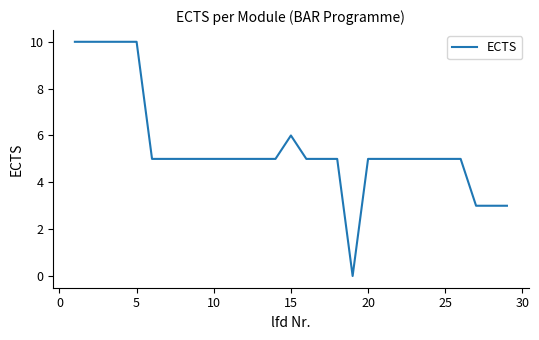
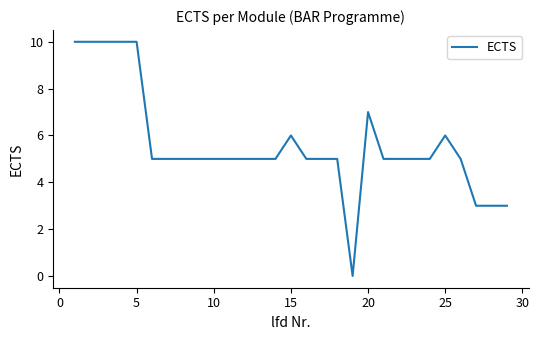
20: 5 -> 7
25: 5 -> 6
